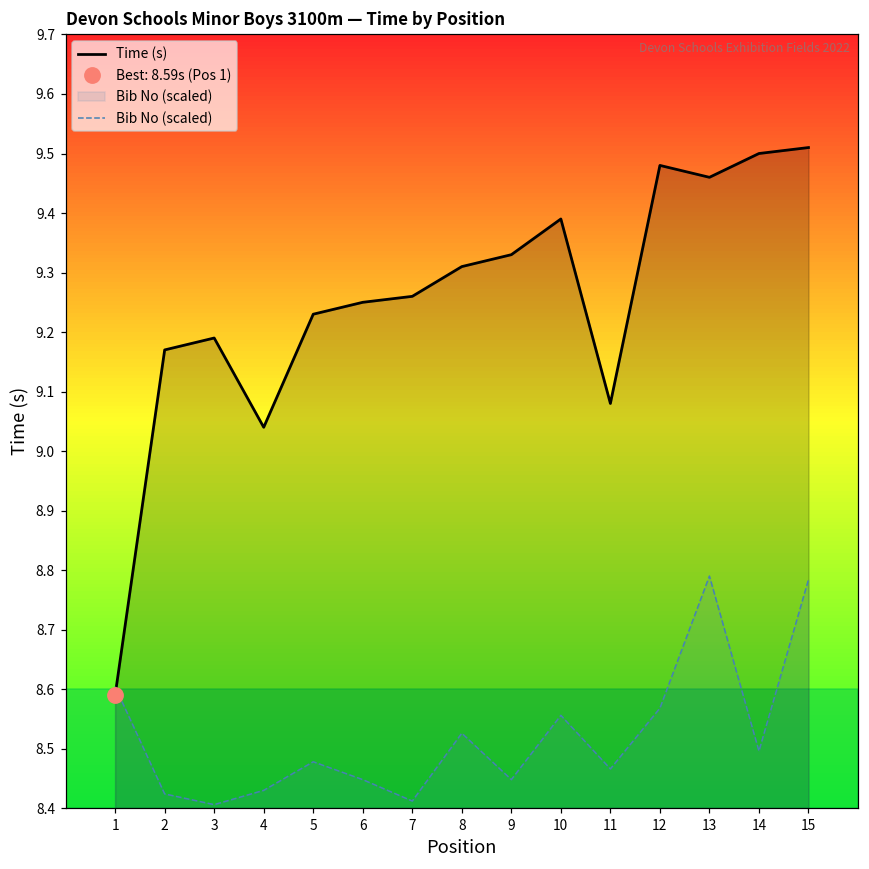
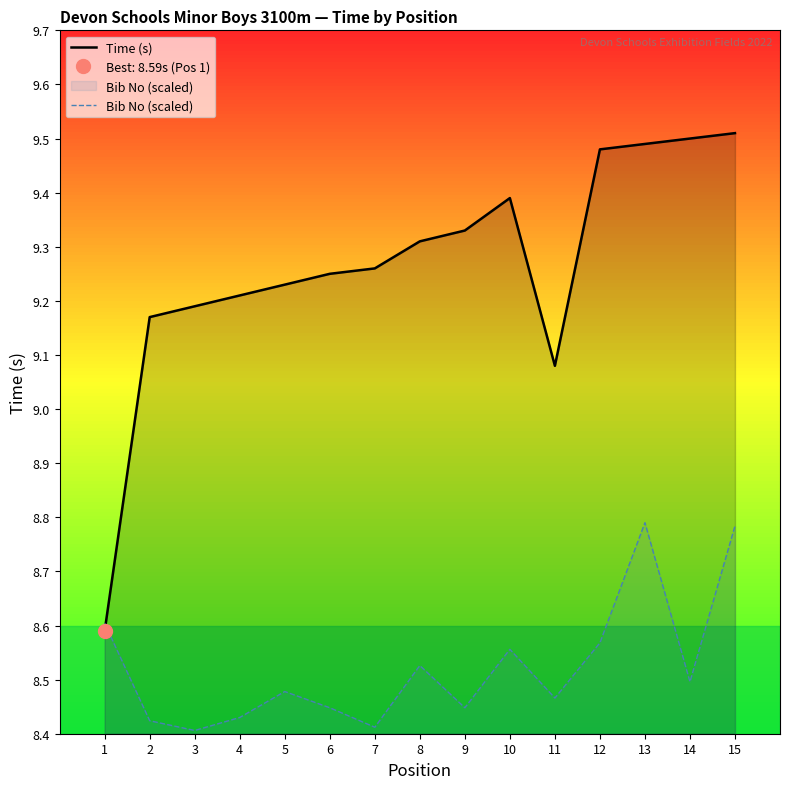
Time (s), 4: 9.04 -> 9.21
Time (s), 13: 9.46 -> 9.49
